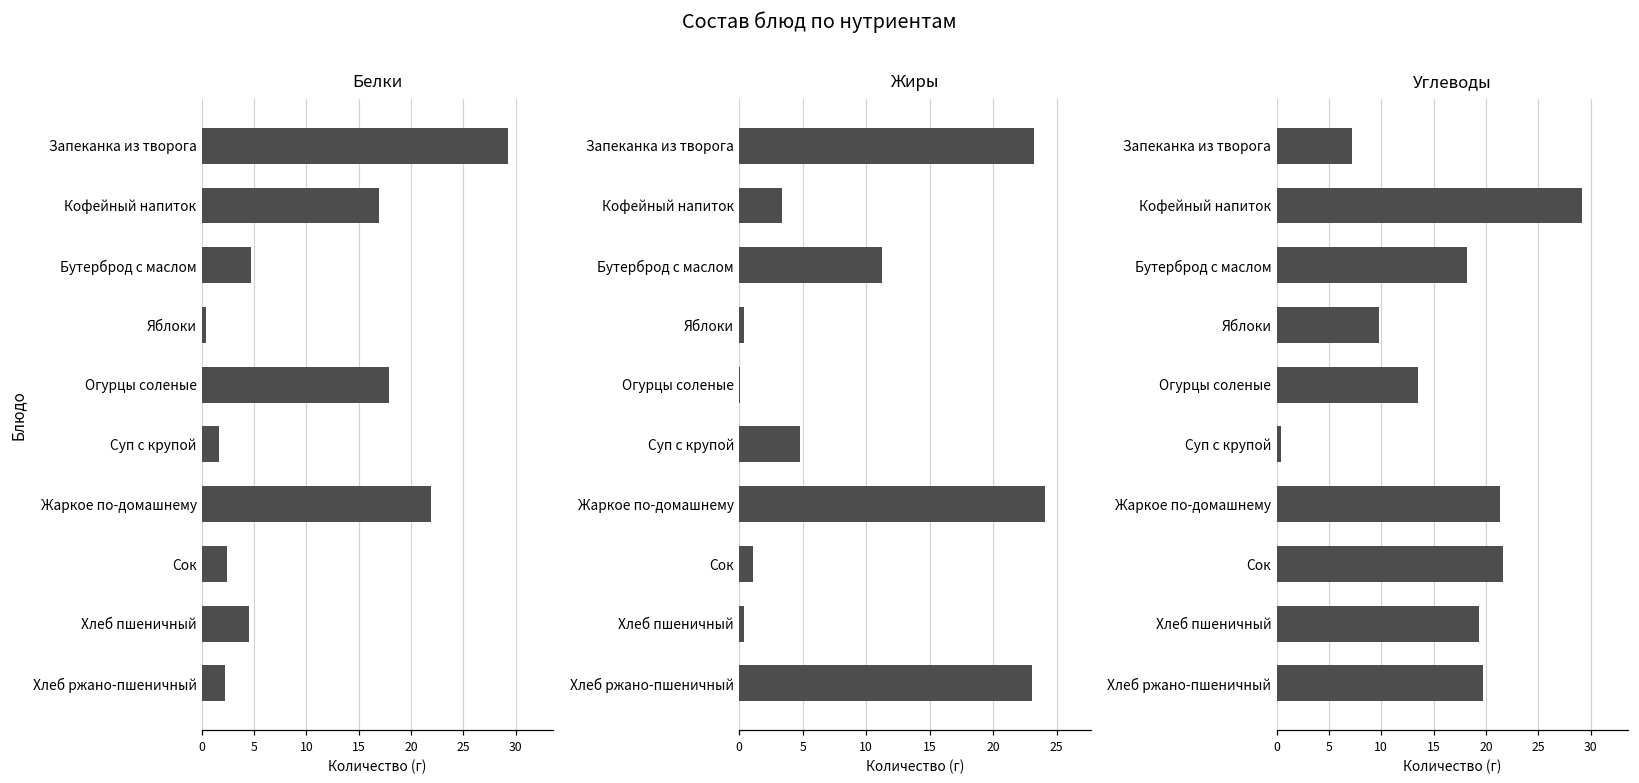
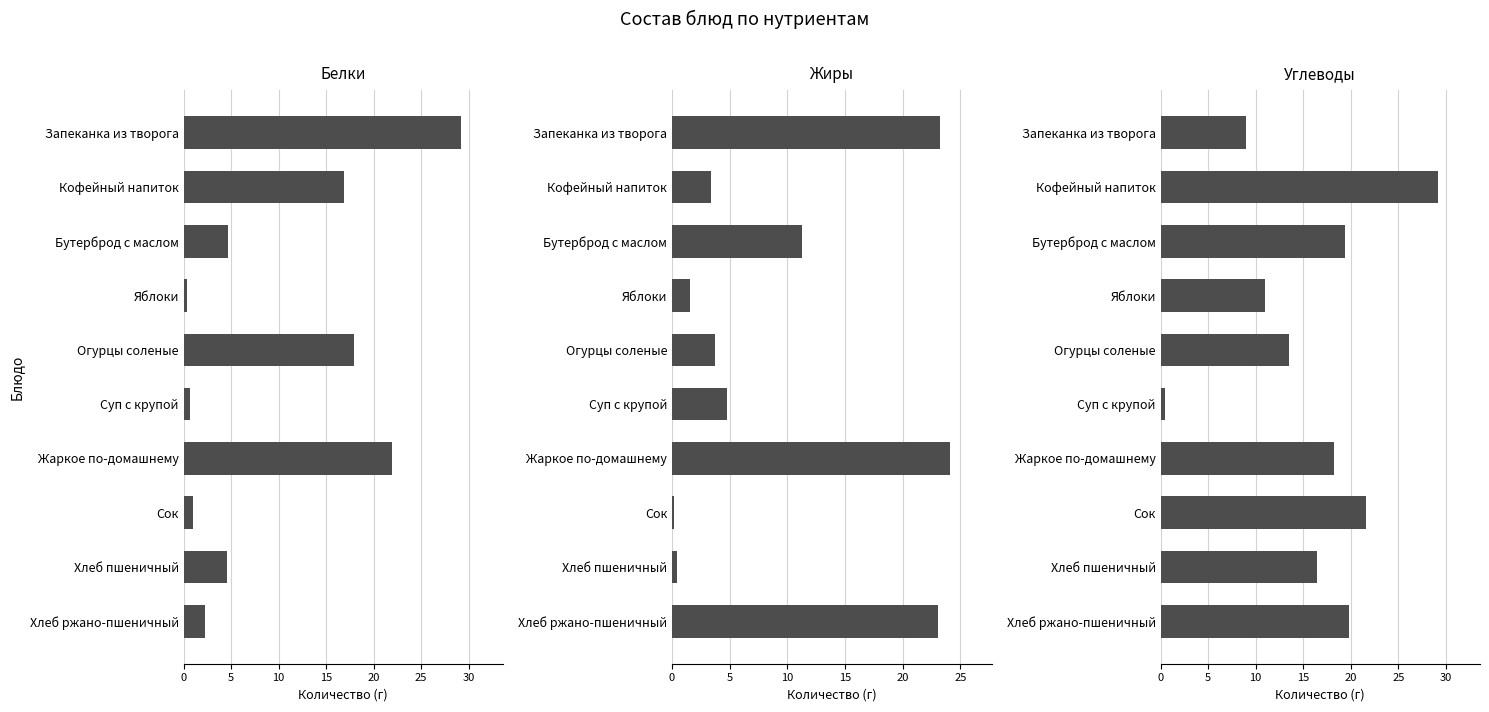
Белки, Суп с крупой: 2 -> 1
Белки, Сок: 2 -> 1
Жиры, Яблоки: 0.4 -> 1.6
Жиры, Огурцы соленые: 0.1 -> 3.7
Жиры, Сок: 1.1 -> 0.2
Углеводы, Запеканка из творога: 7 -> 9
Углеводы, Бутерброд с маслом: 18 -> 19
Углеводы, Яблоки: 10 -> 11
Углеводы, Жаркое по-домашнему: 21 -> 18
Углеводы, Хлеб пшеничный: 19 -> 16
